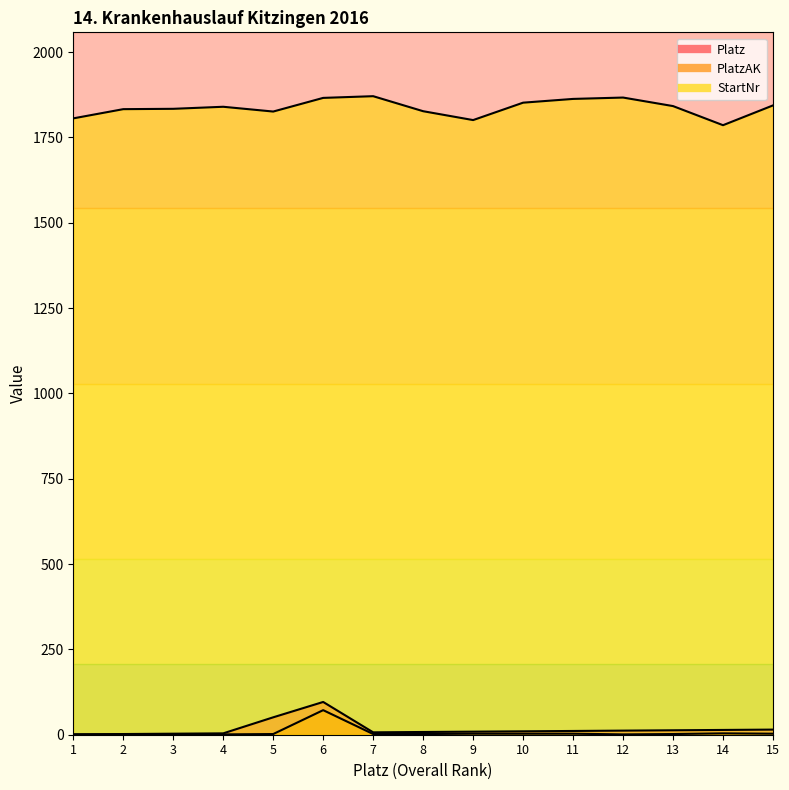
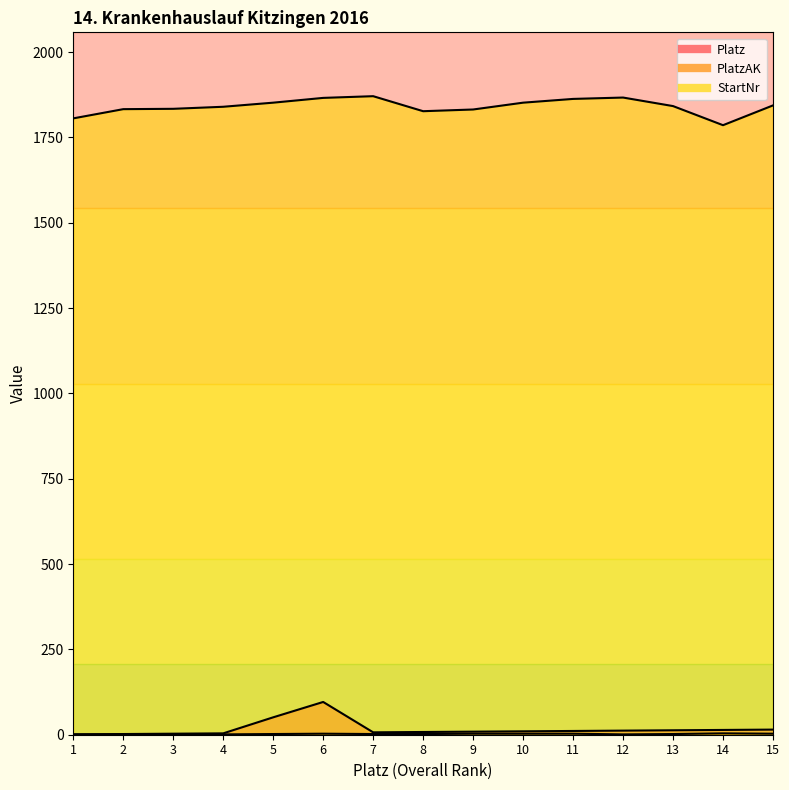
StartNr, 5: 1830 -> 1850
PlatzAK, 6: 70 -> 0
StartNr, 9: 1800 -> 1830
